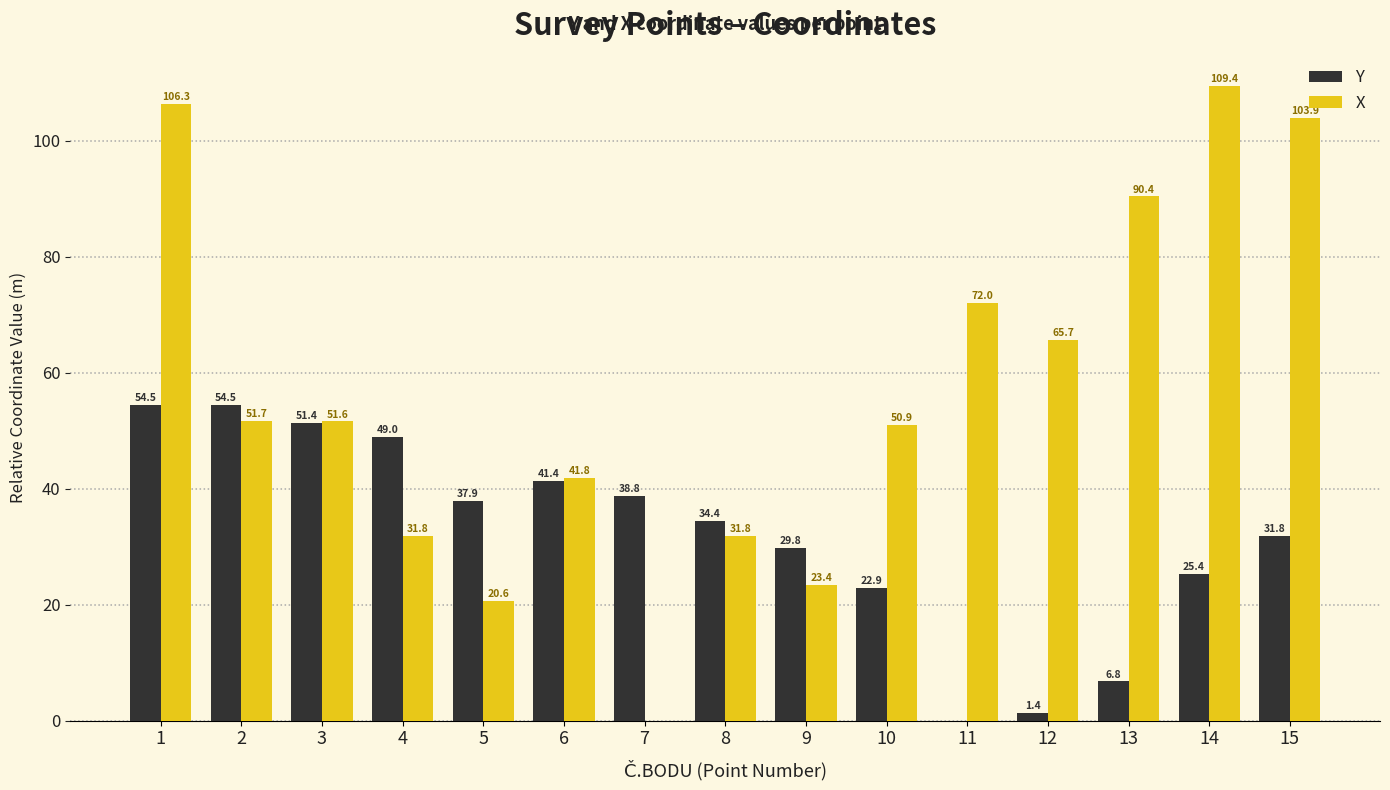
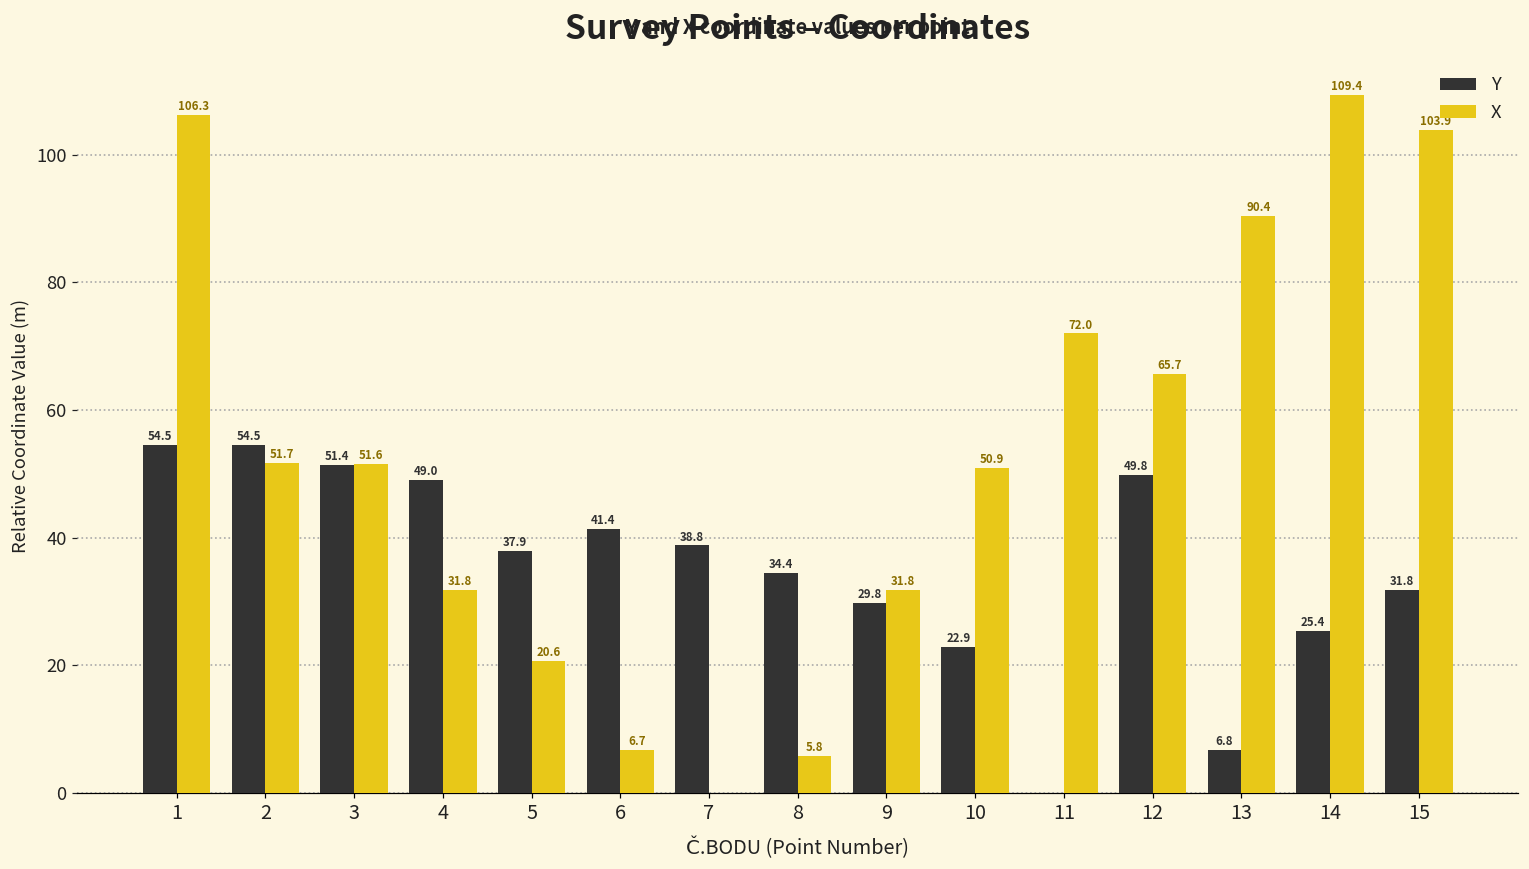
X, 6: 41.8 -> 6.7
X, 8: 31.8 -> 5.8
X, 9: 23.4 -> 31.8
Y, 12: 1.4 -> 49.8
